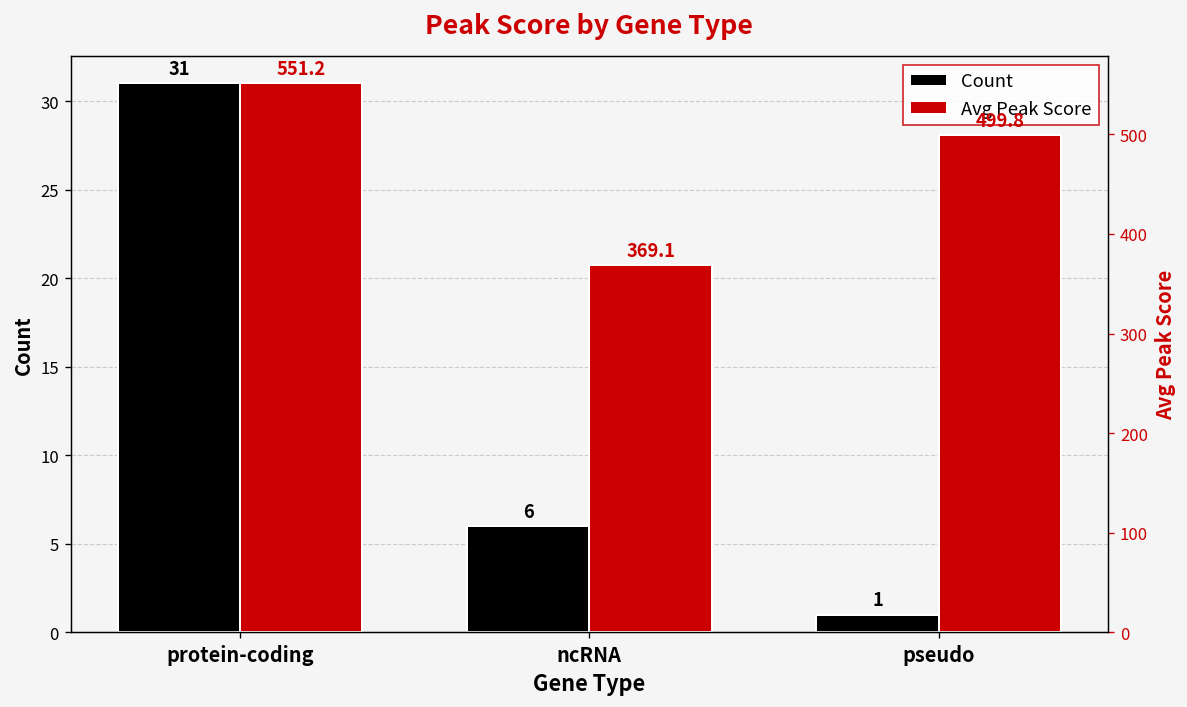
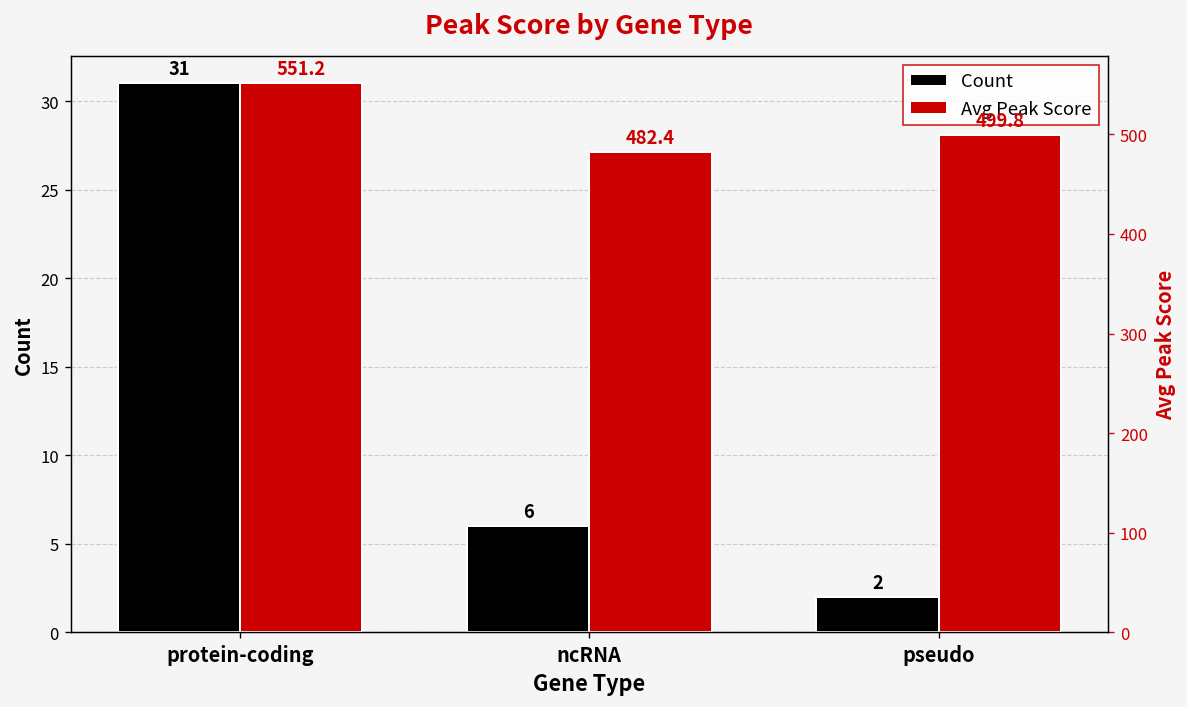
Count, pseudo: 1 -> 2
Avg Peak Score, ncRNA: 369.1 -> 482.4
